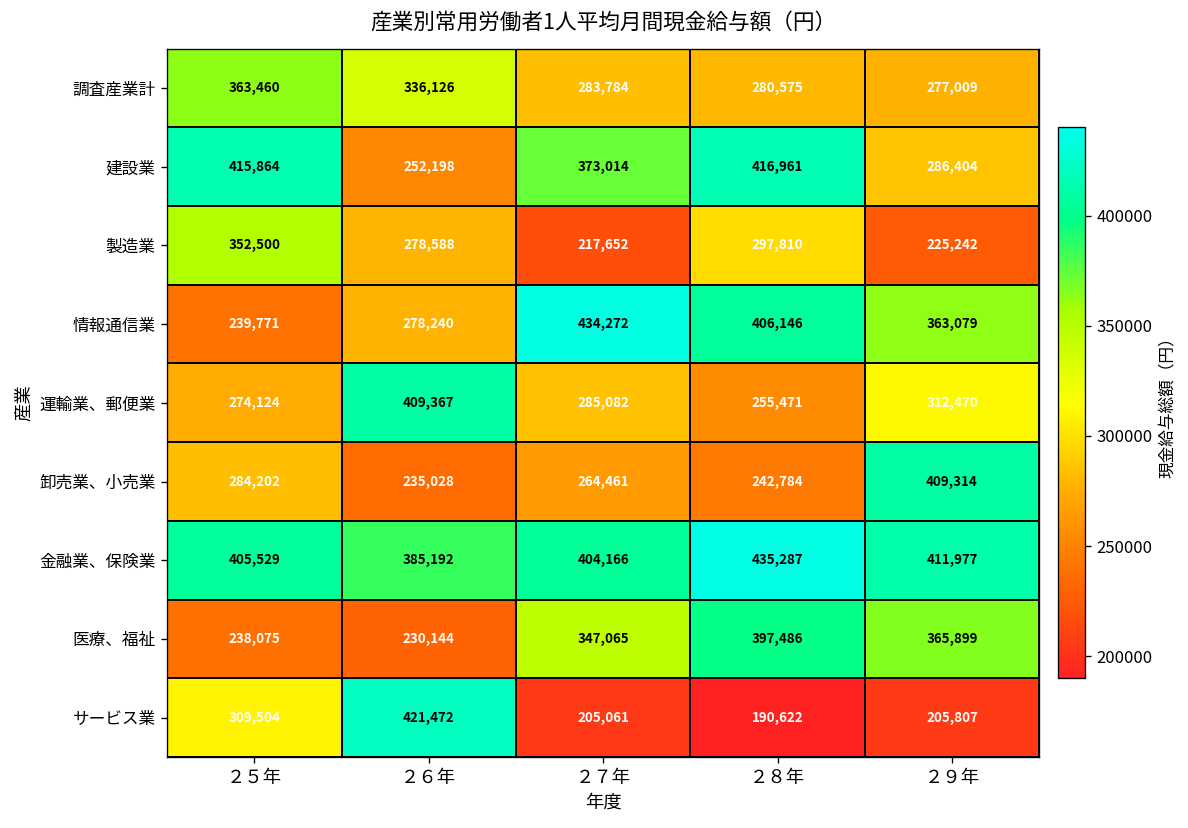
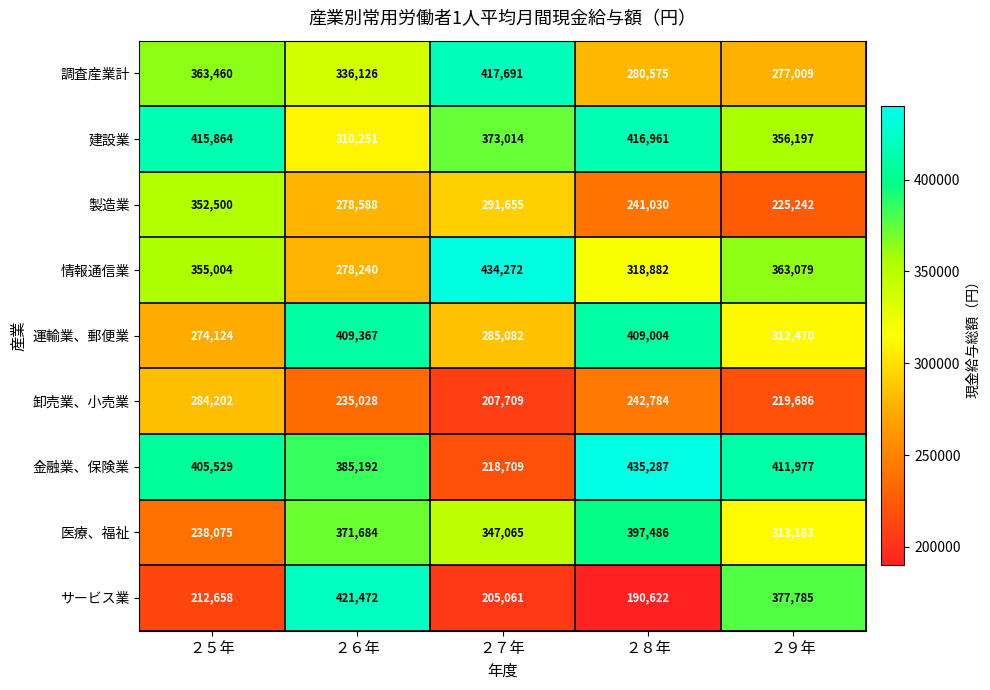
調査産業計, ２７年: 283,784 -> 417,691
建設業, ２６年: 252,198 -> 310,251
建設業, ２９年: 286,404 -> 356,197
製造業, ２７年: 217,652 -> 291,655
製造業, ２８年: 297,810 -> 241,030
情報通信業, ２５年: 239,771 -> 355,004
情報通信業, ２８年: 406,146 -> 318,882
運輸業、郵便業, ２８年: 255,471 -> 409,004
卸売業、小売業, ２７年: 264,461 -> 207,709
卸売業、小売業, ２９年: 409,314 -> 219,686
金融業、保険業, ２７年: 404,166 -> 218,709
医療、福祉, ２６年: 230,144 -> 371,684
医療、福祉, ２９年: 365,899 -> 313,183
サービス業, ２５年: 309,504 -> 212,658
サービス業, ２９年: 205,807 -> 377,785
